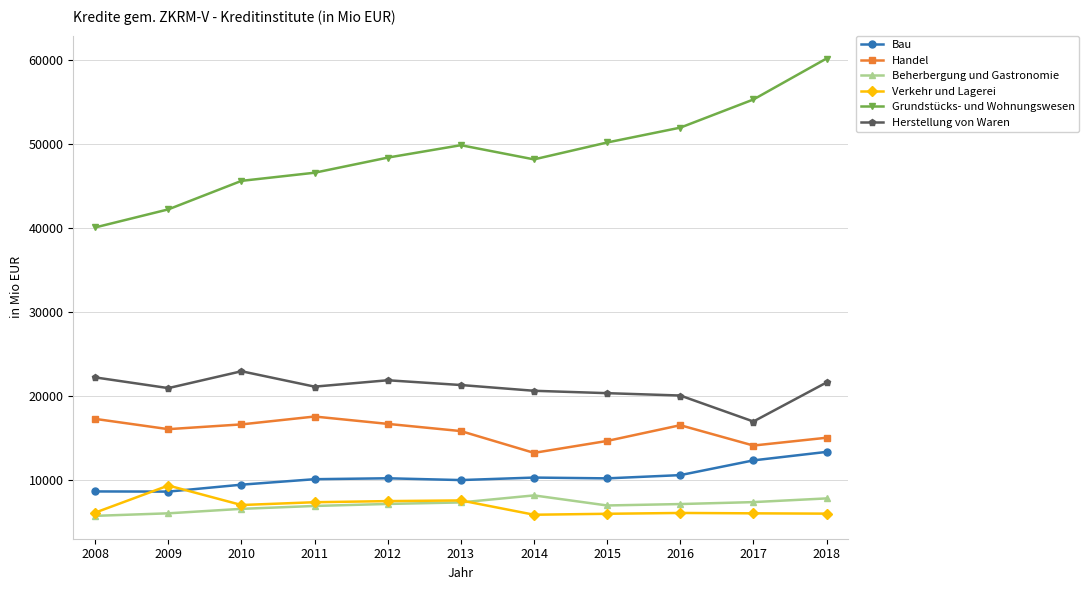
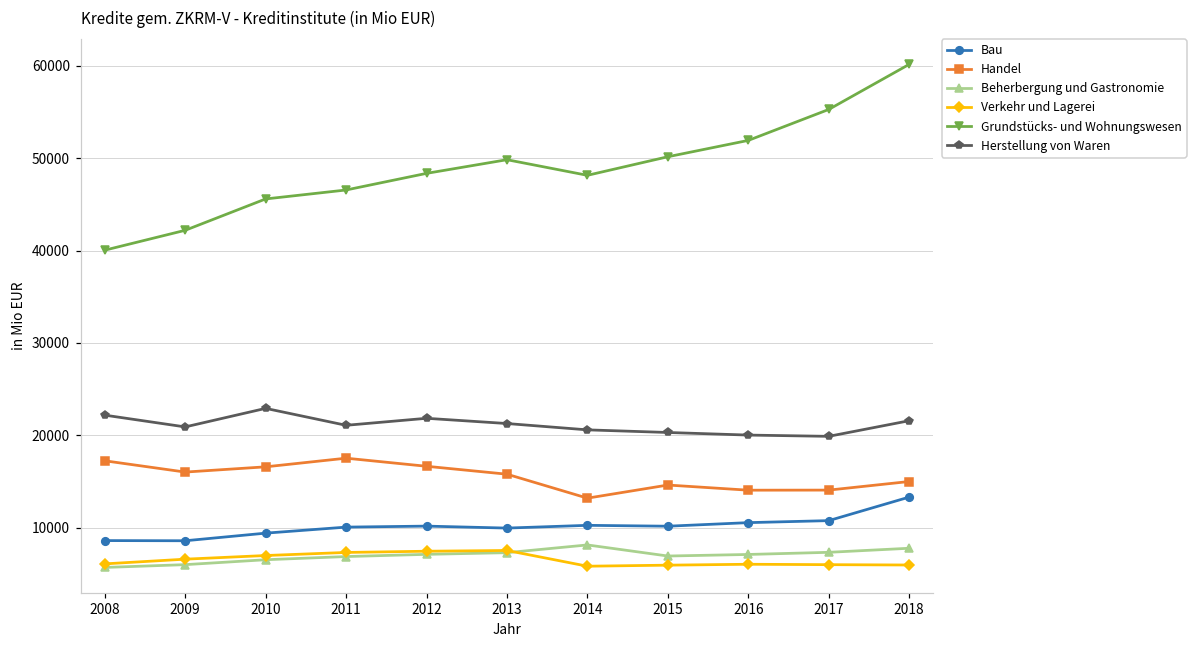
Verkehr und Lagerei, 2009: 9000 -> 7000
Handel, 2016: 16000 -> 14000
Bau, 2017: 12000 -> 11000
Herstellung von Waren, 2017: 17000 -> 20000
